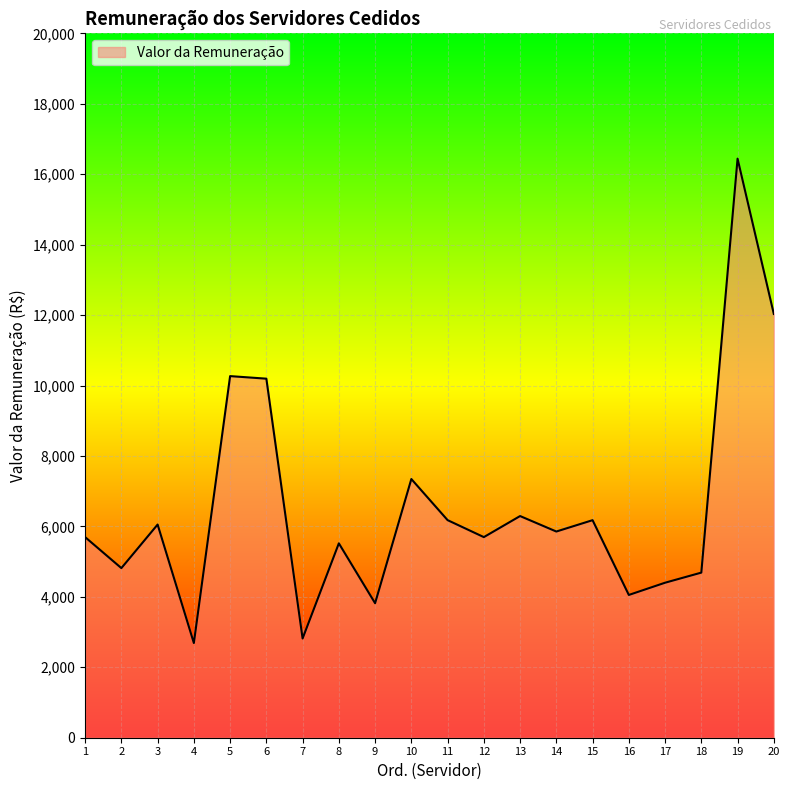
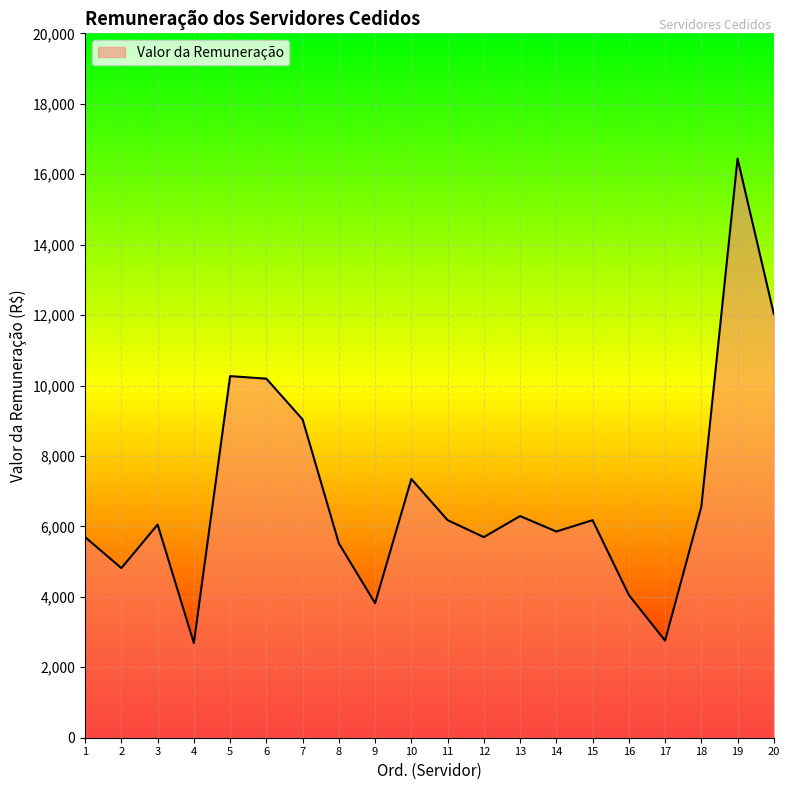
7: 2,800 -> 9,000
17: 4,400 -> 2,800
18: 4,700 -> 6,600
